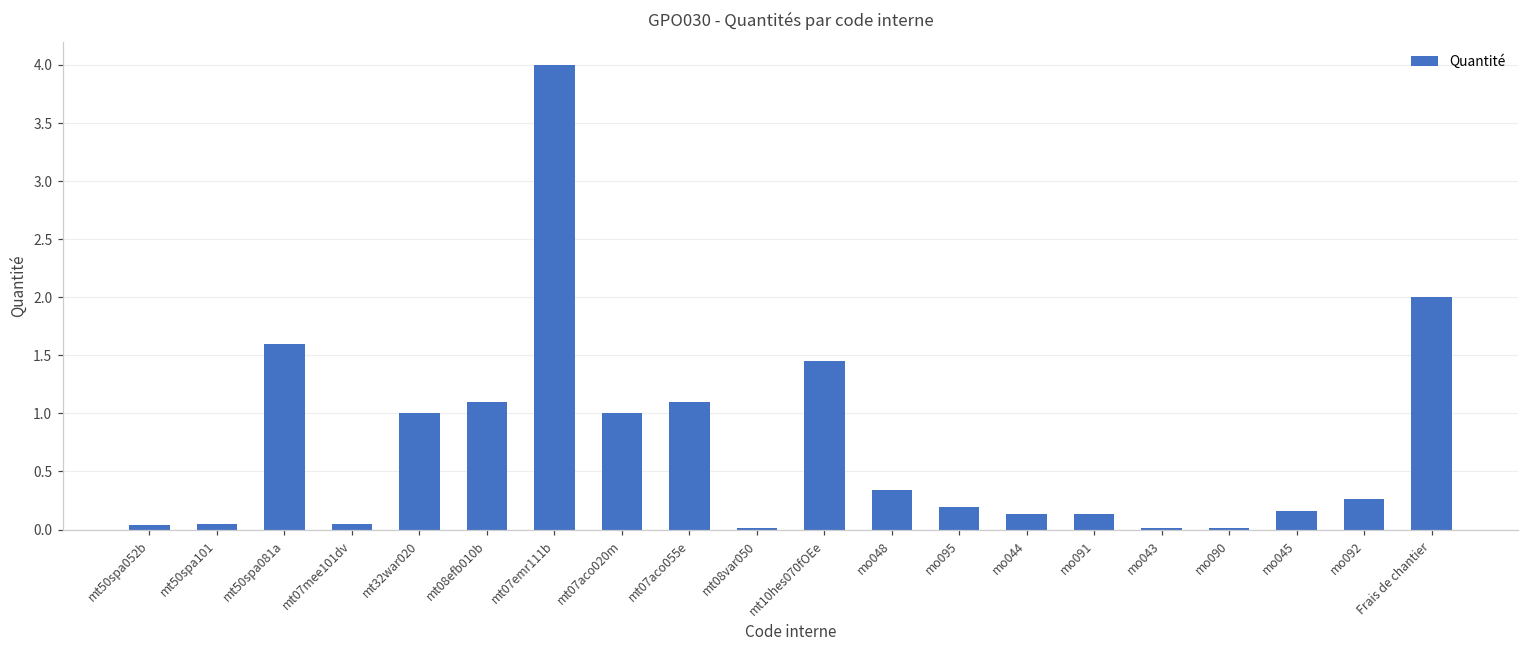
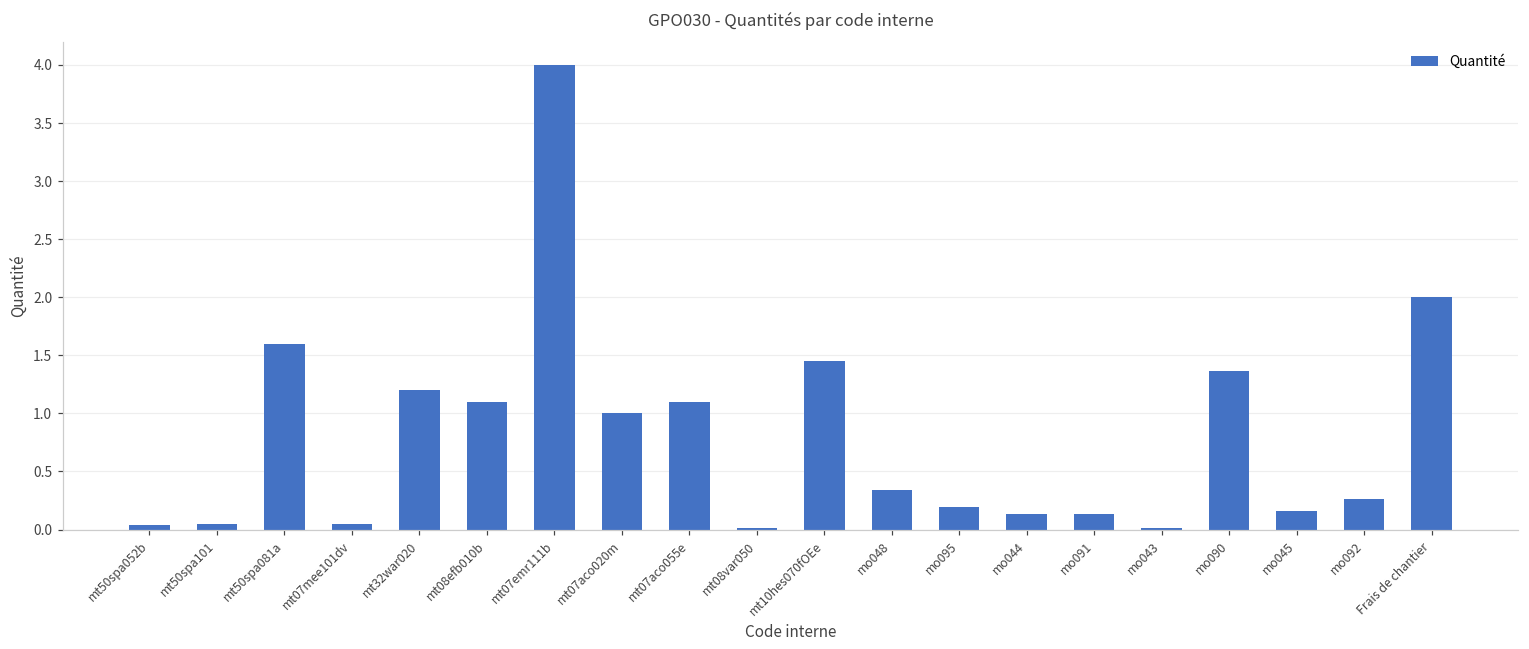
mt32war020: 1.0 -> 1.2
mo090: 0.01 -> 1.37
